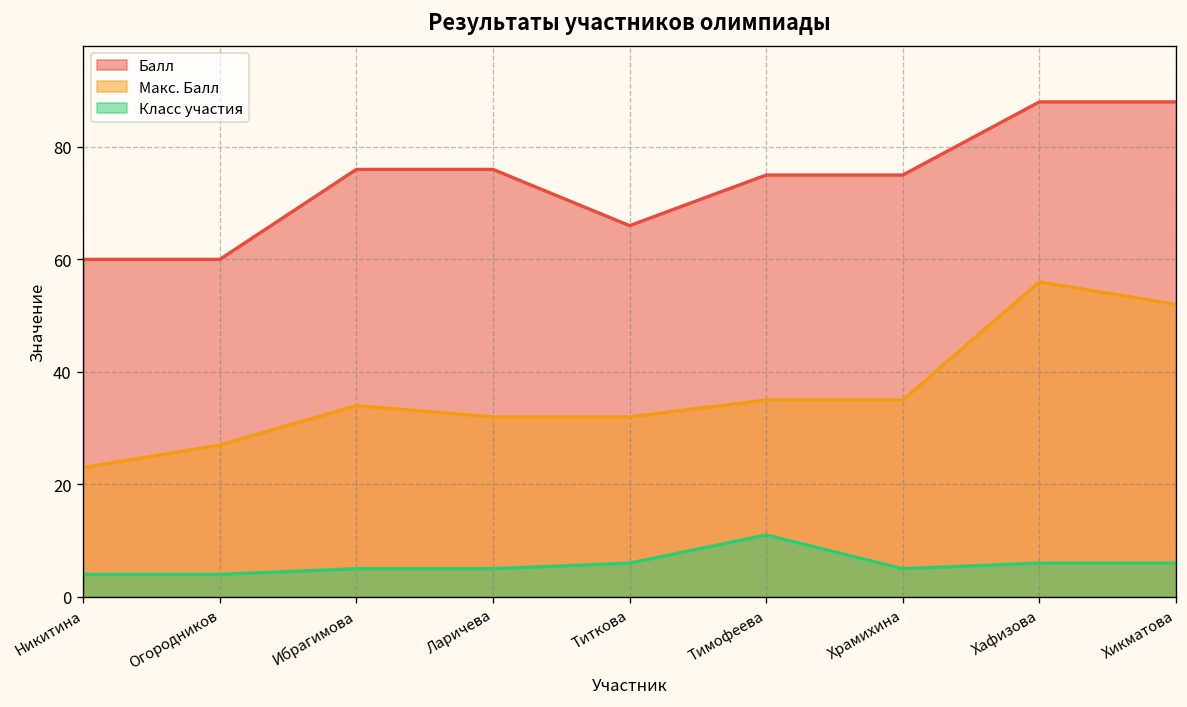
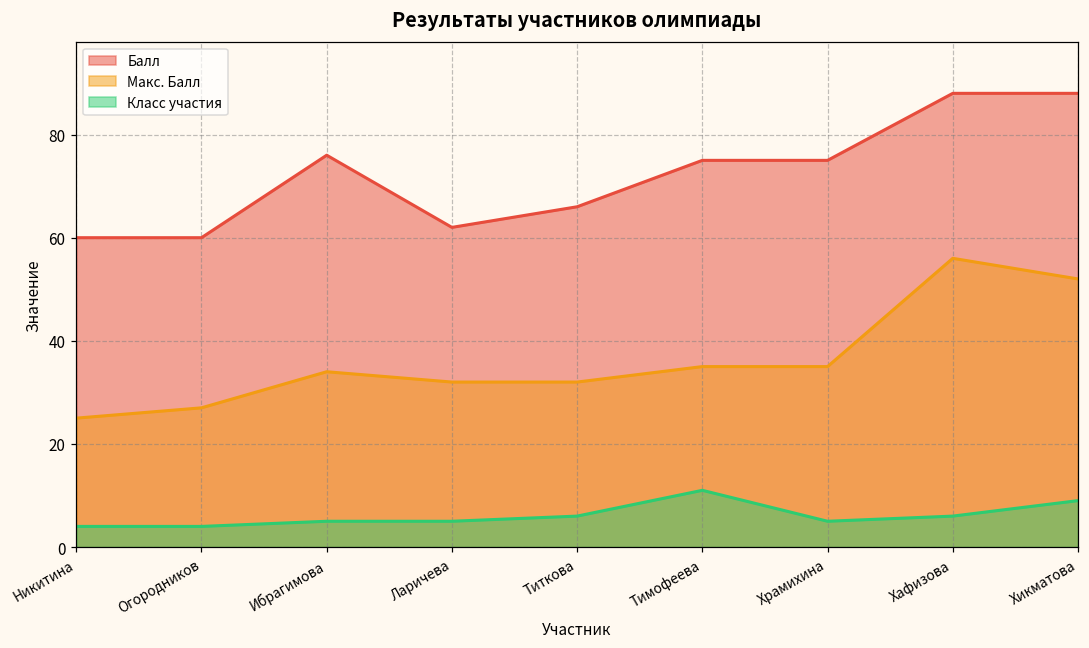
Макс. Балл, Никитина: 23 -> 25
Балл, Ларичева: 76 -> 62
Класс участия, Хикматова: 6 -> 9
